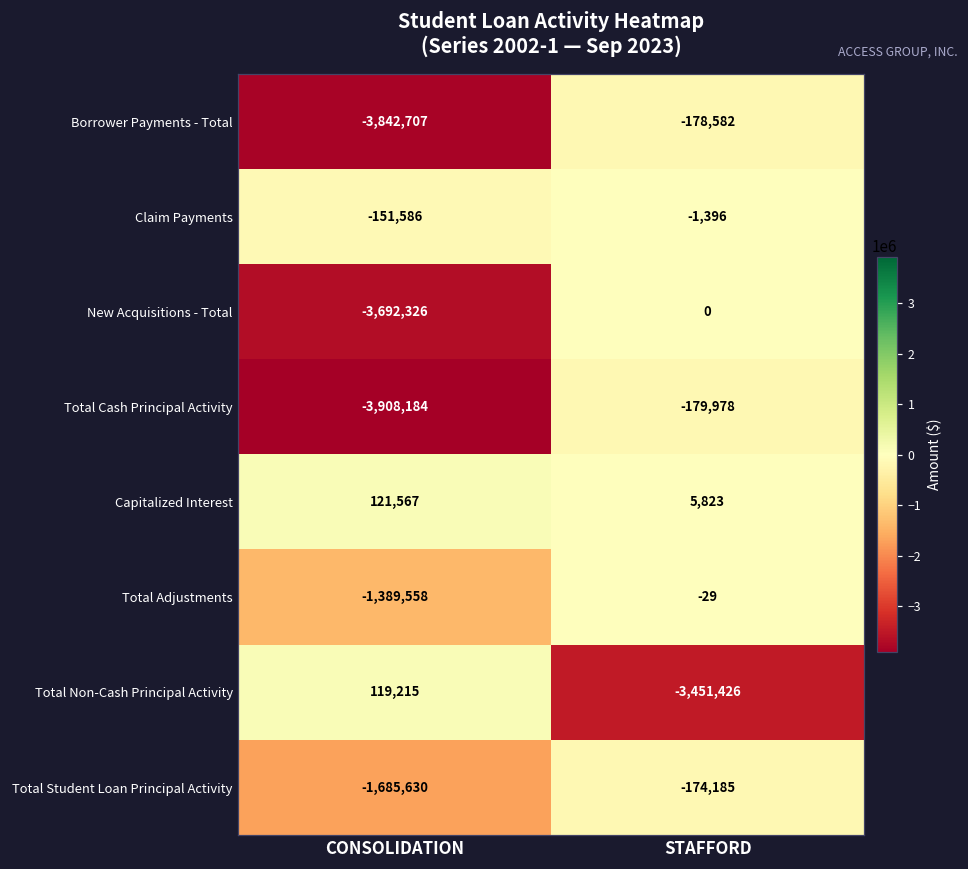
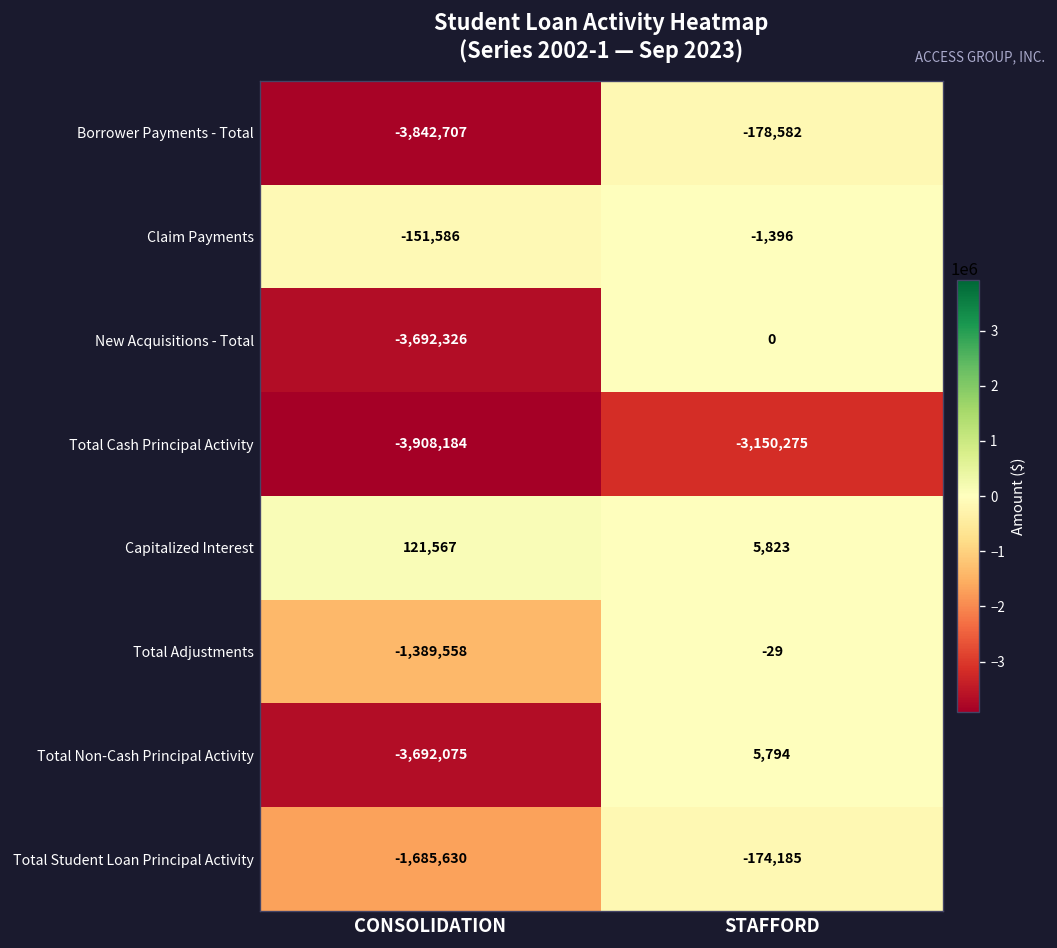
Total Cash Principal Activity, STAFFORD: -179,978 -> -3,150,275
Total Non-Cash Principal Activity, CONSOLIDATION: 119,215 -> -3,692,075
Total Non-Cash Principal Activity, STAFFORD: -3,451,426 -> 5,794
